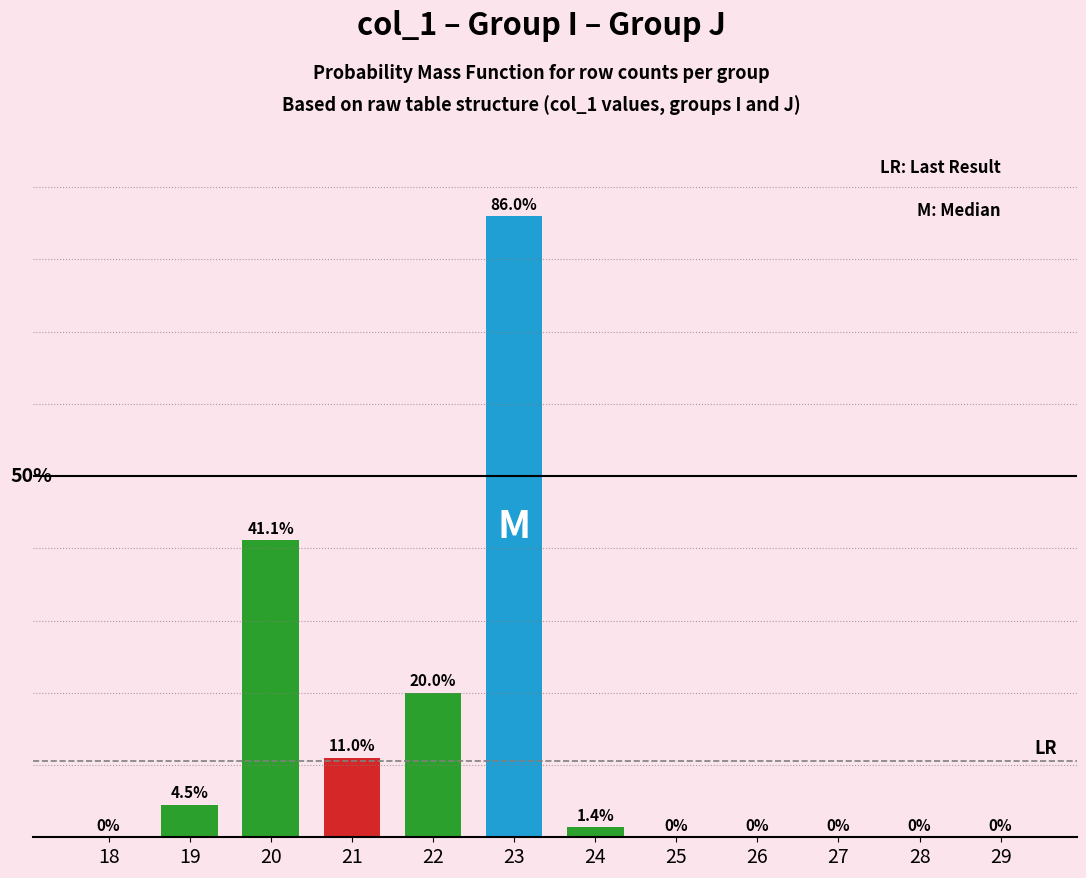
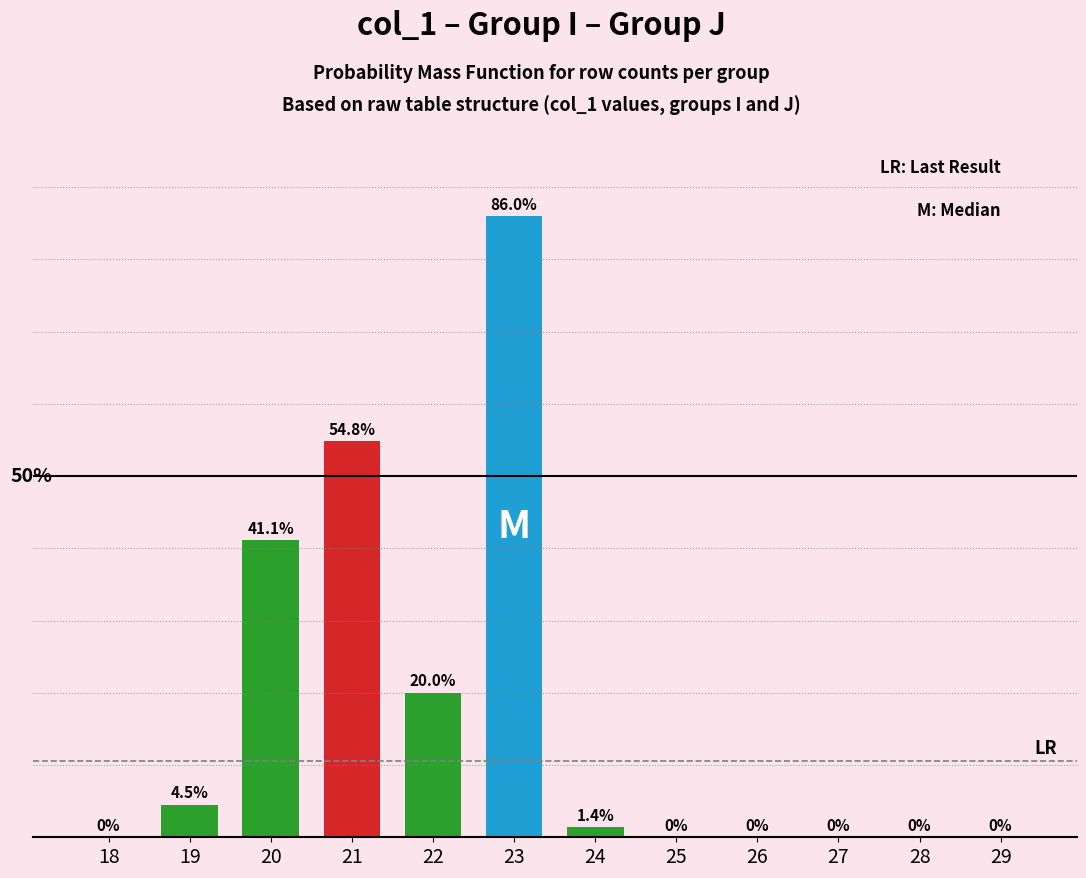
21: 11.0% -> 54.8%
